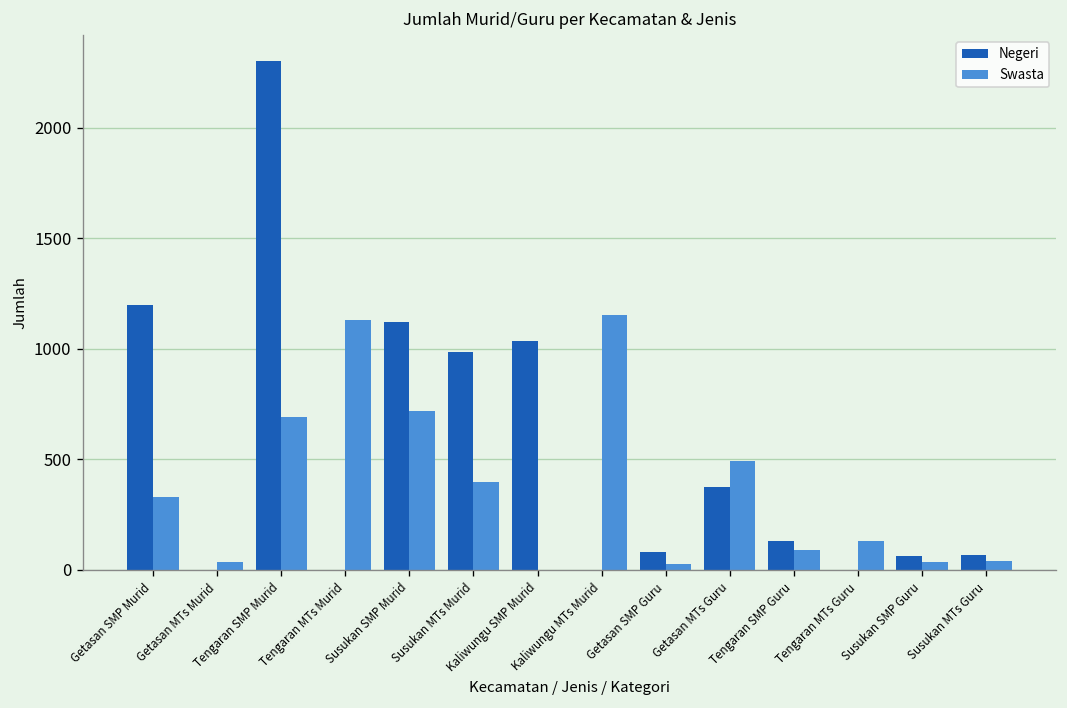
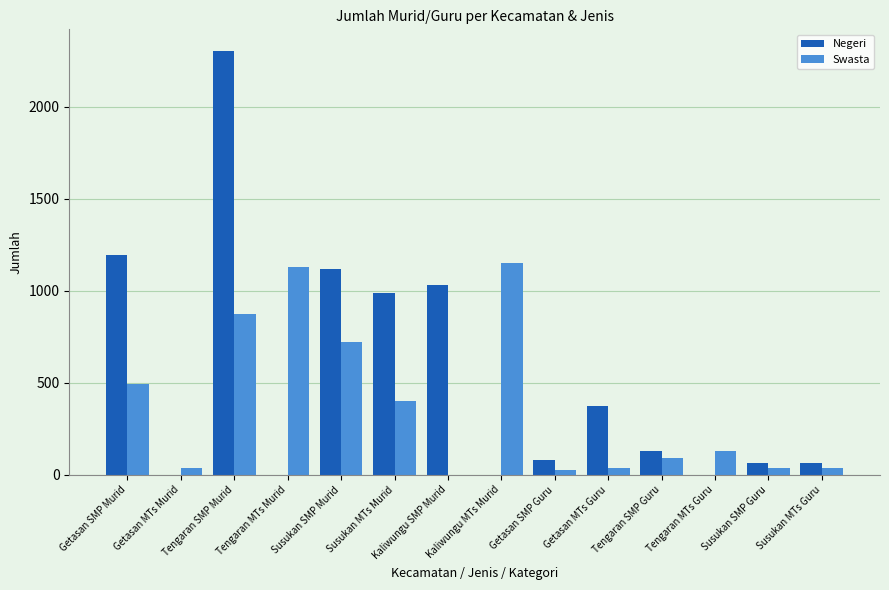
Swasta, Getasan SMP Murid: 330 -> 490
Swasta, Tengaran SMP Murid: 690 -> 870
Swasta, Getasan MTs Guru: 490 -> 40
